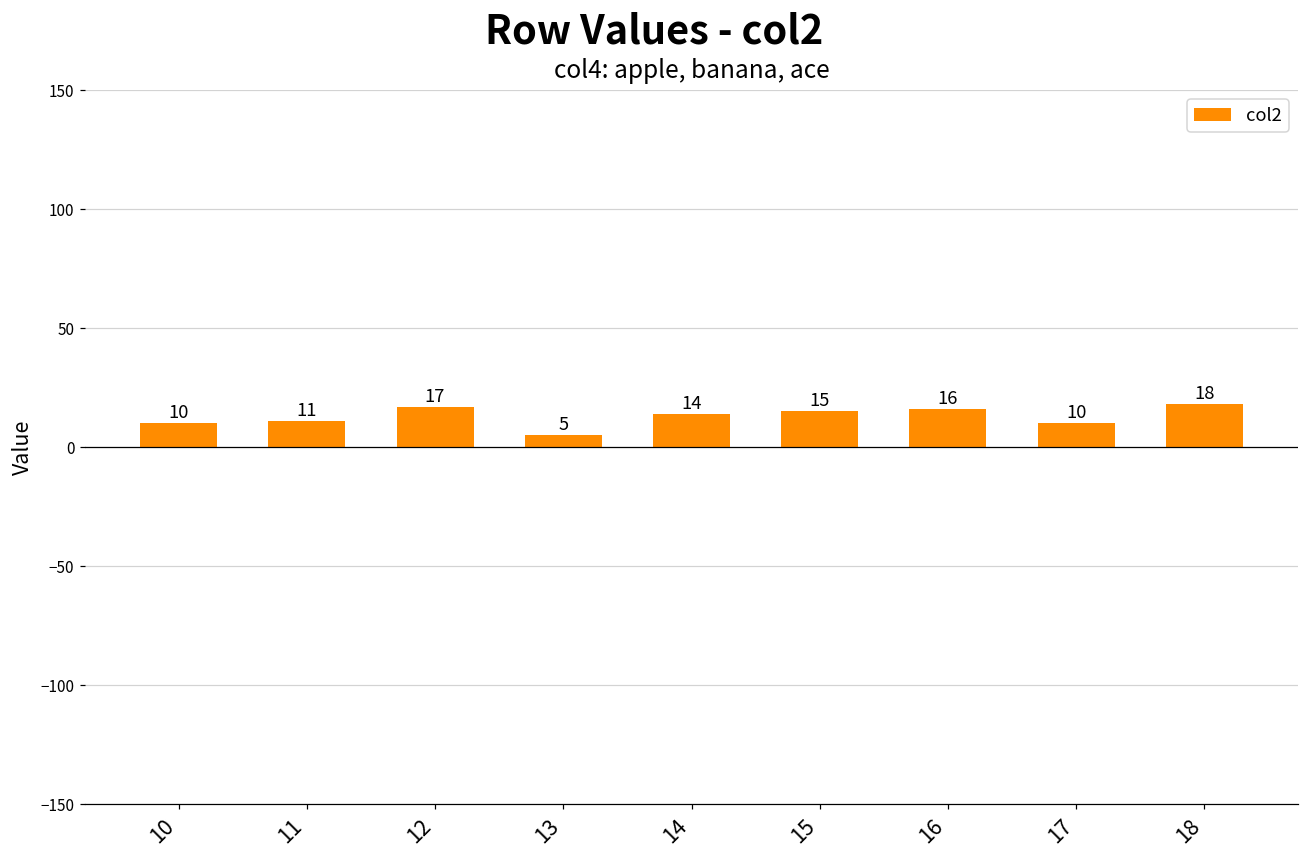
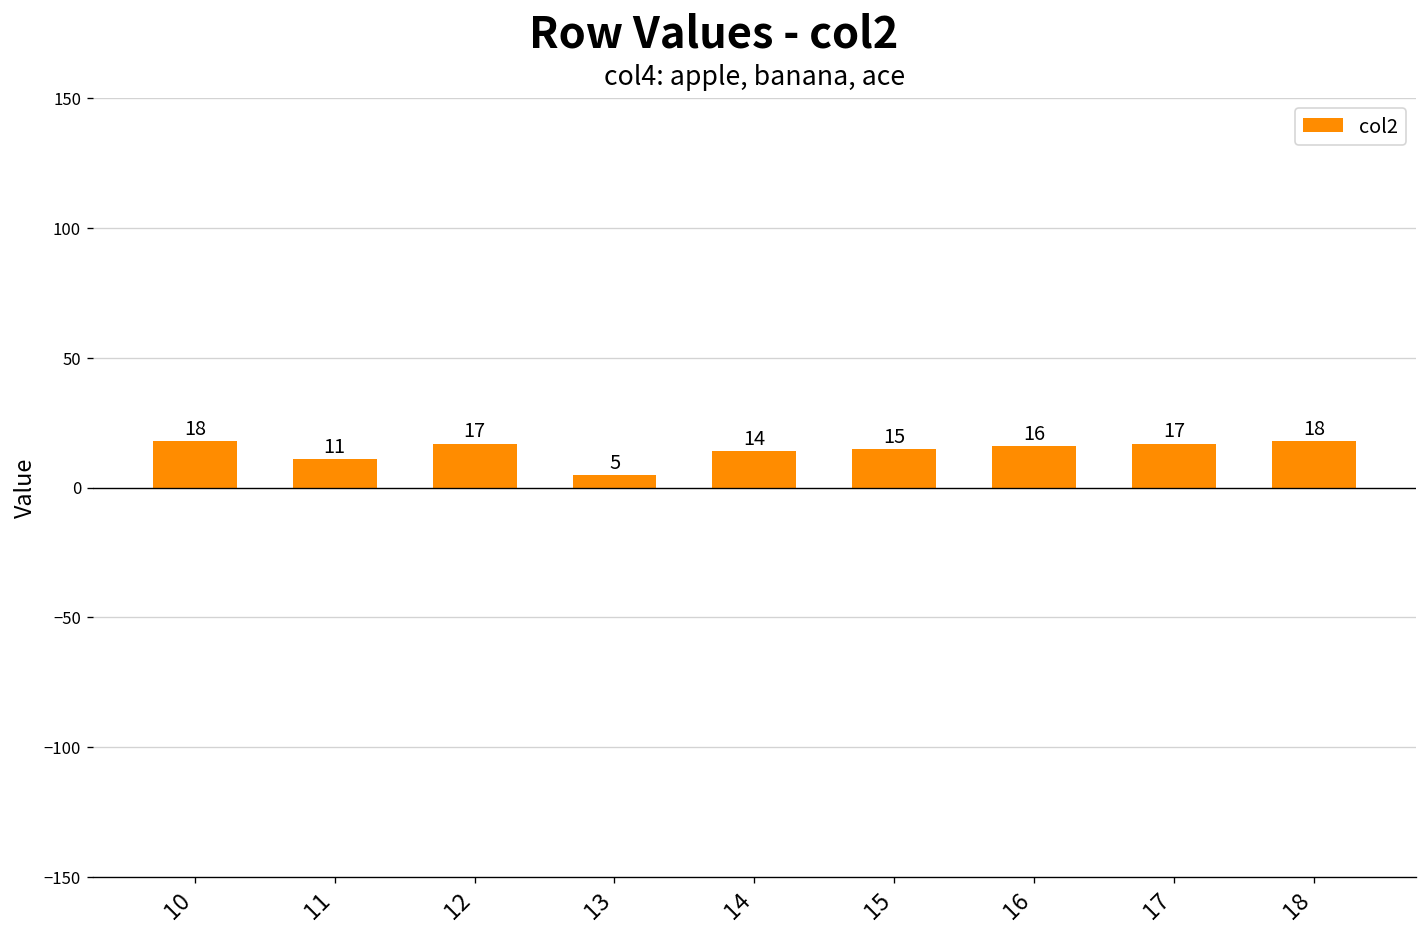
10: 10 -> 18
17: 10 -> 17
